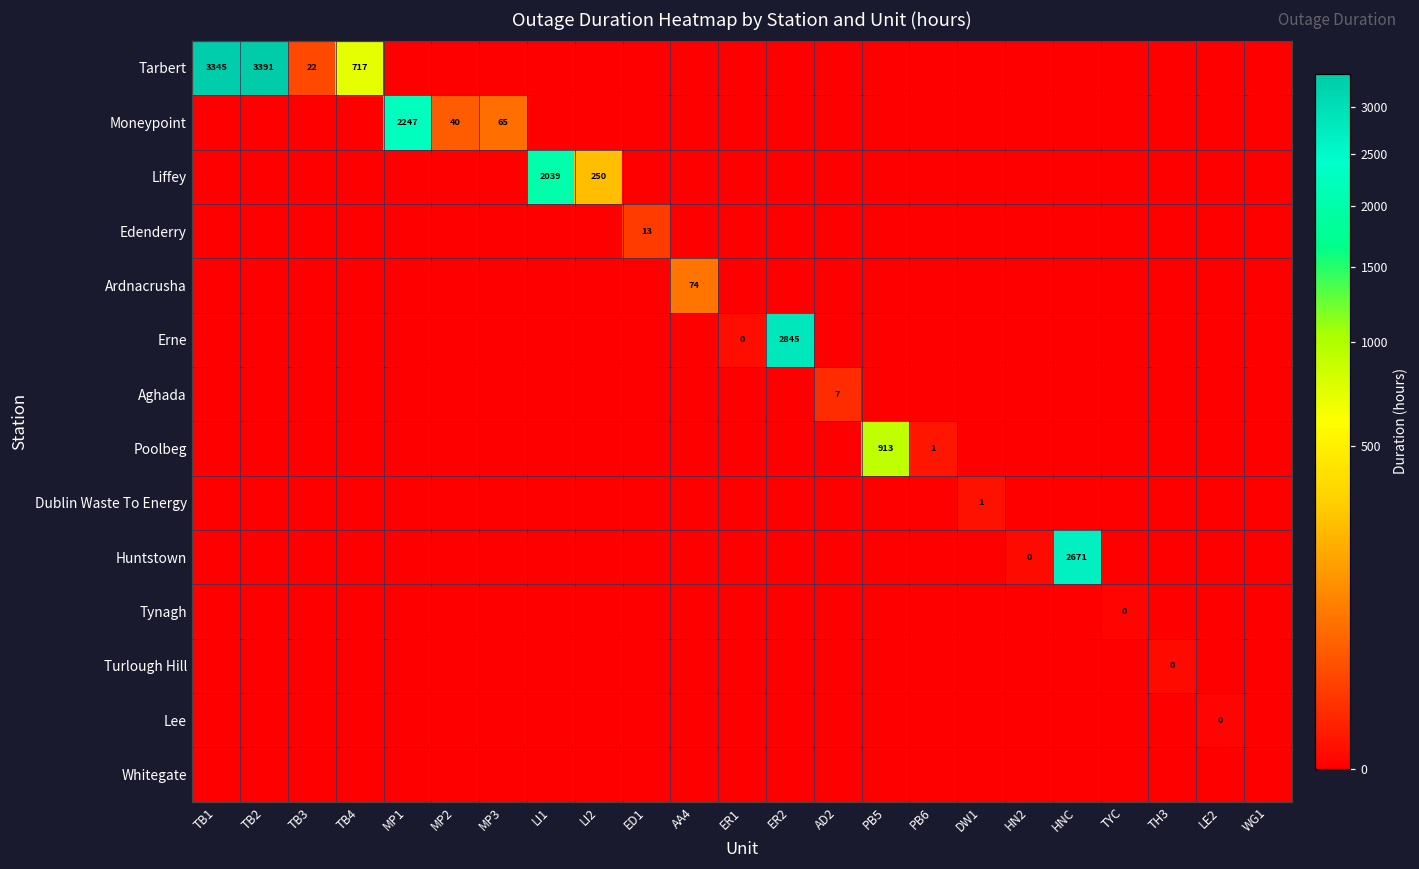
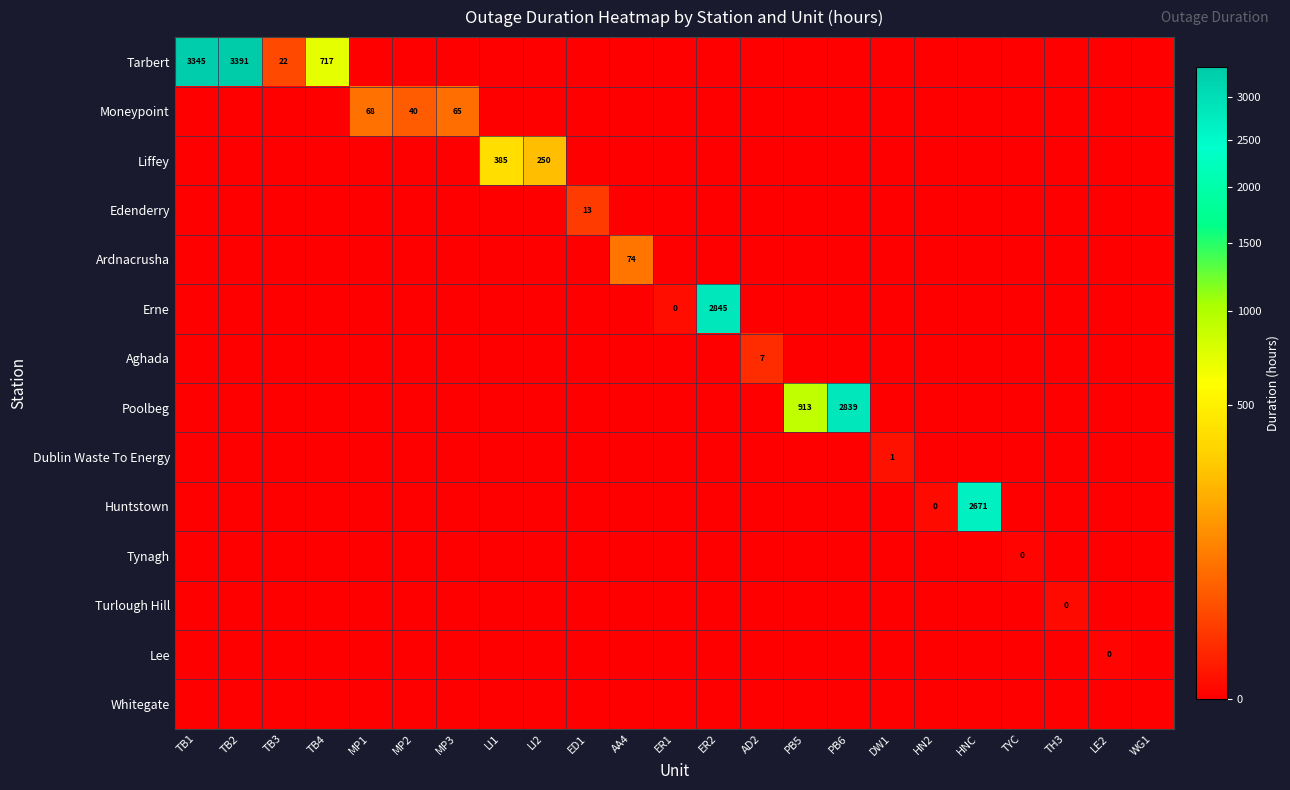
Moneypoint, MP1: 2247 -> 68
Liffey, LI1: 2039 -> 385
Poolbeg, PB6: 1 -> 2839
